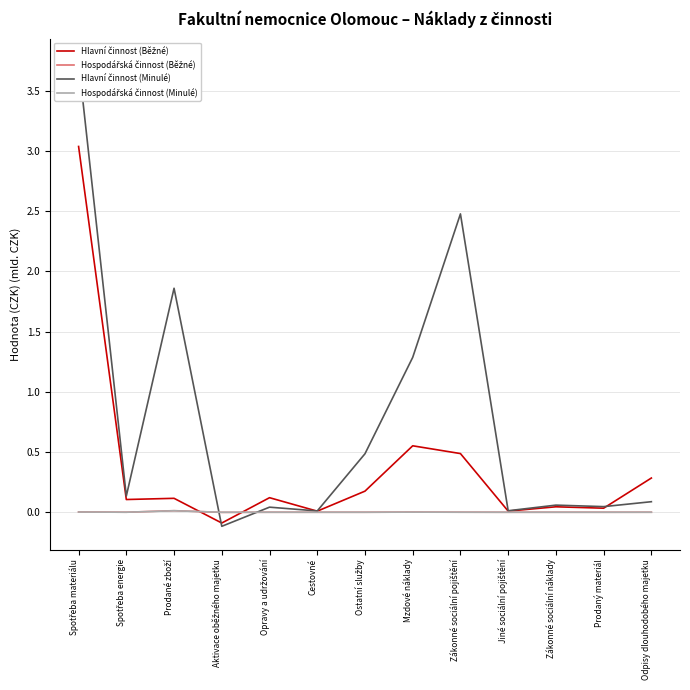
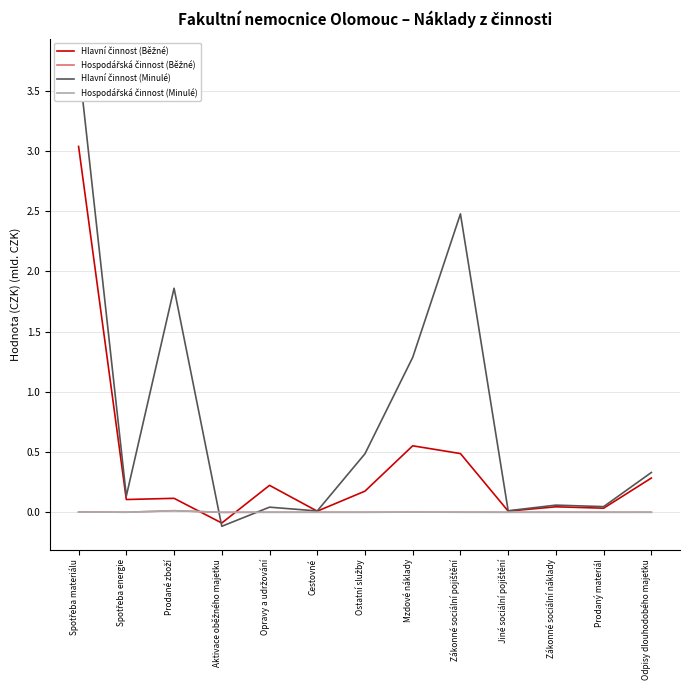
Hlavní činnost (Běžné), Opravy a udržování: 0.12 -> 0.22
Hlavní činnost (Minulé), Odpisy dlouhodobého majetku: 0.09 -> 0.33
